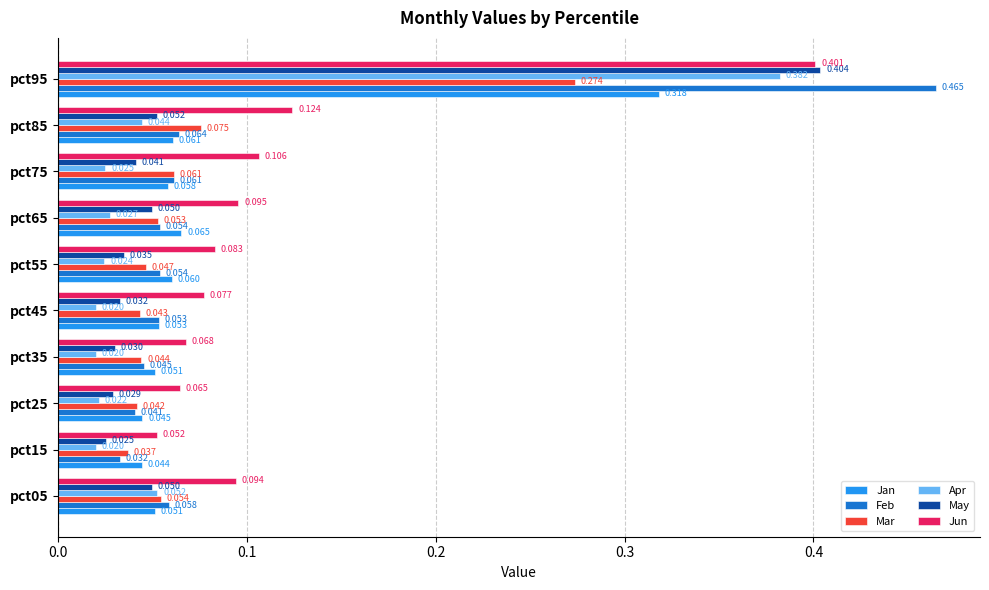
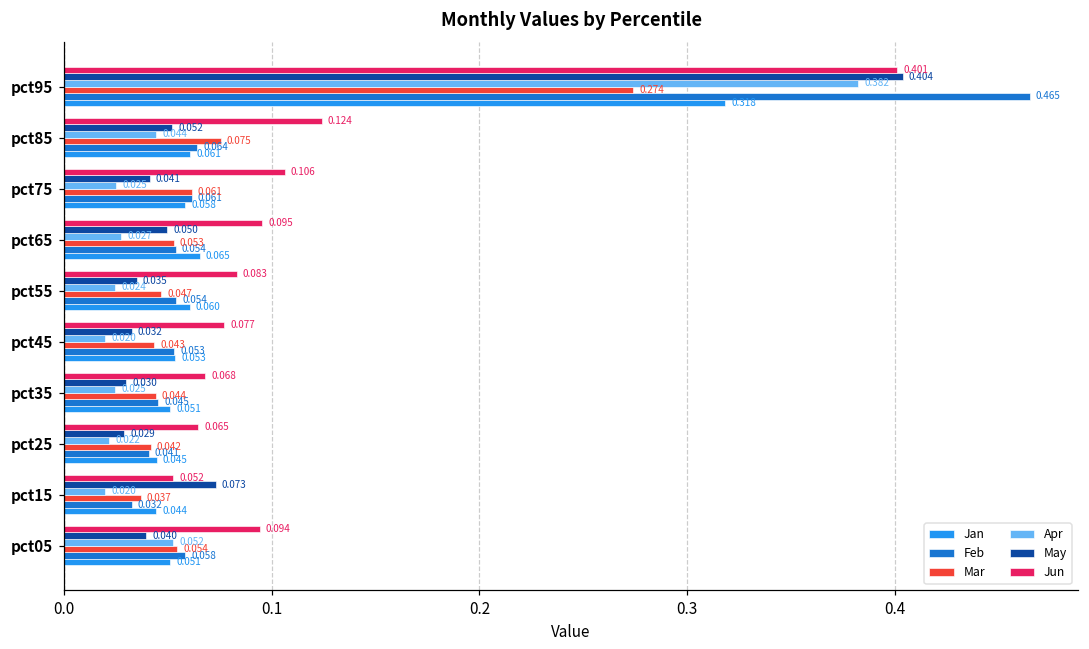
Apr, pct35: 0.020 -> 0.025
May, pct15: 0.025 -> 0.073
May, pct05: 0.050 -> 0.040
